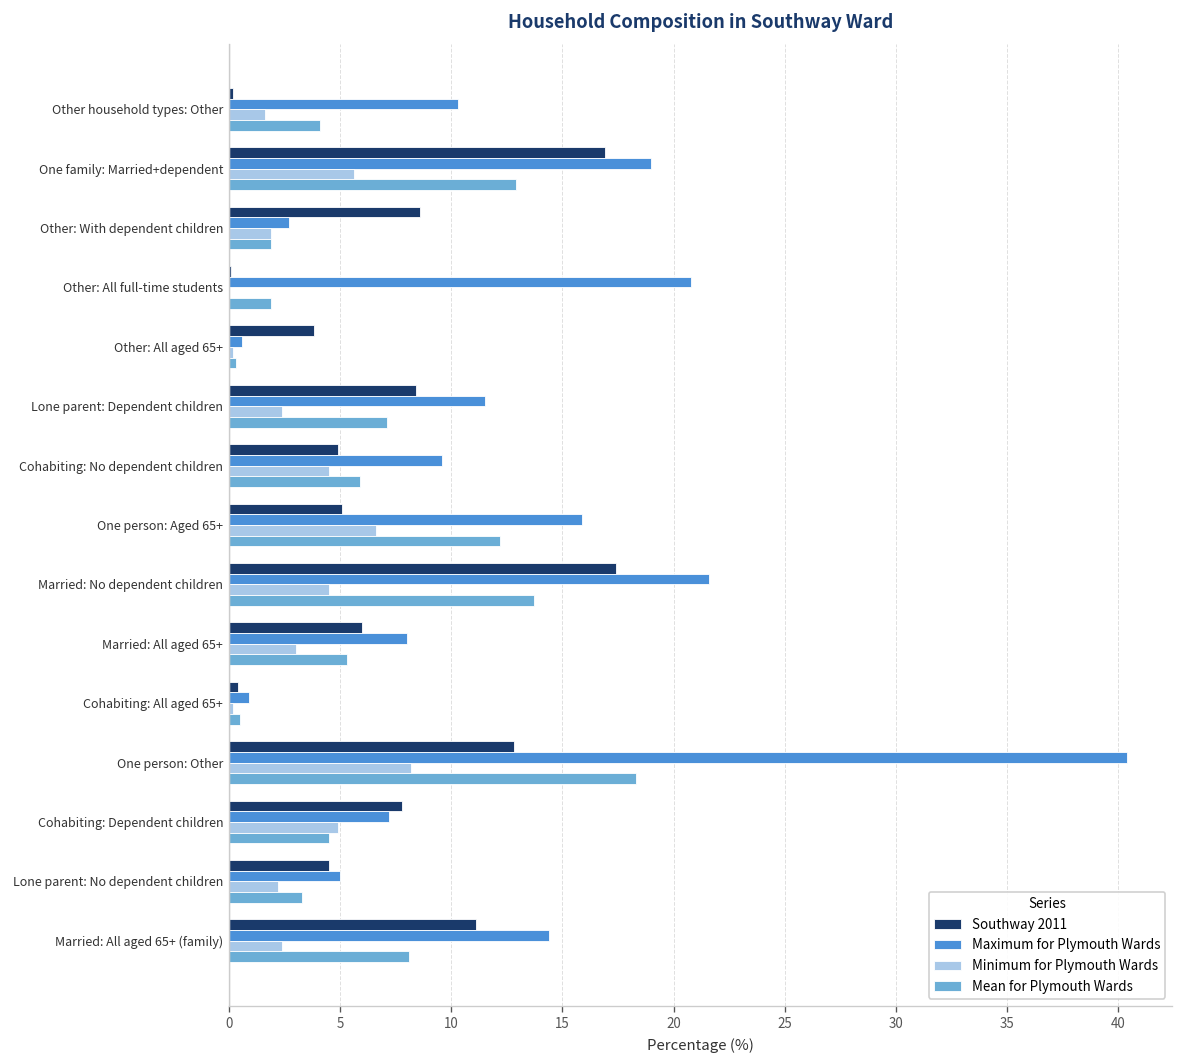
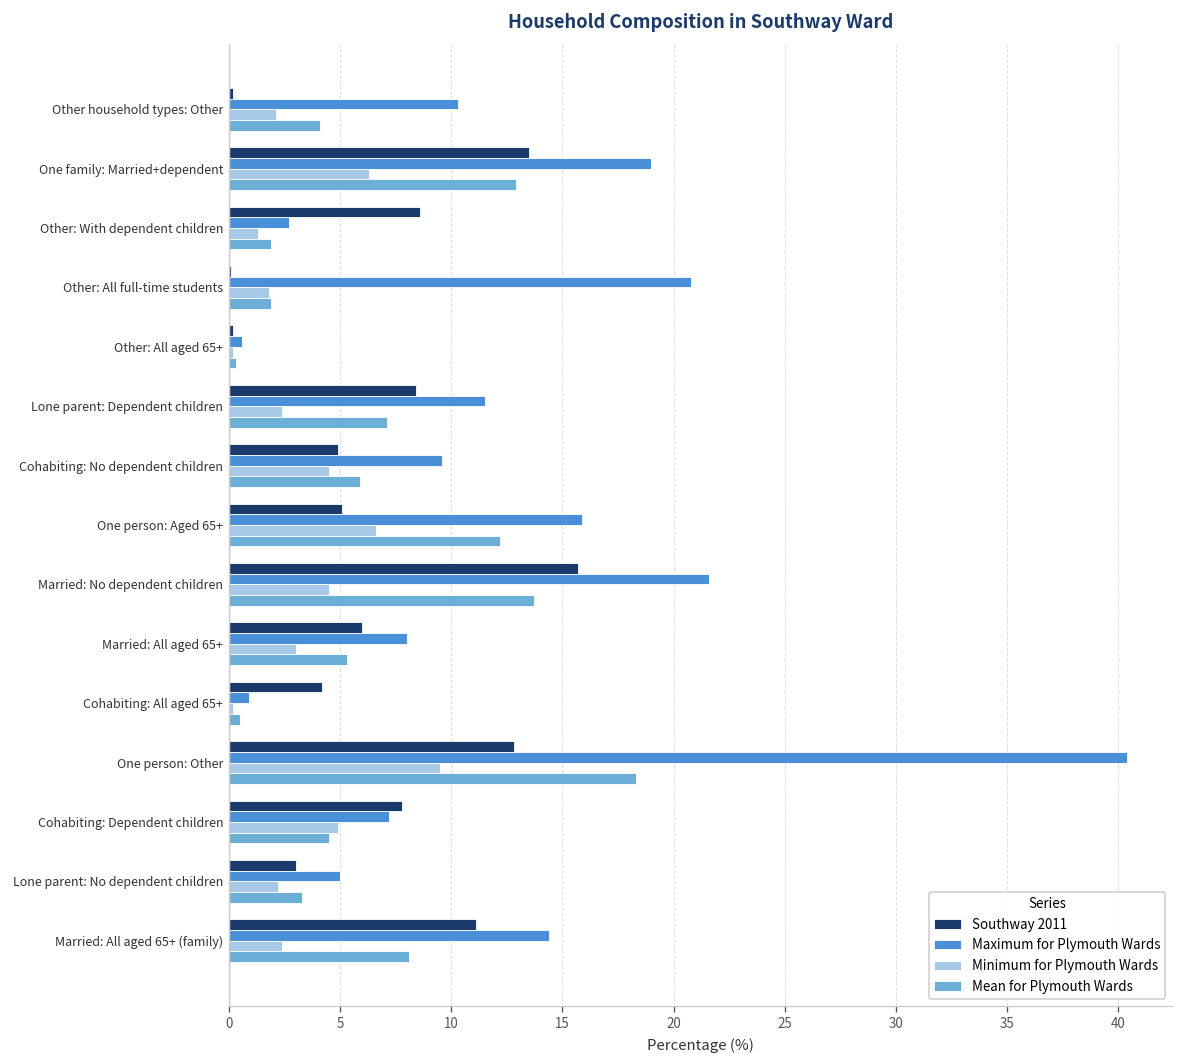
Minimum for Plymouth Wards, Other household types: Other: 1.6 -> 2.1
Southway 2011, One family: Married+dependent: 16.9 -> 13.5
Minimum for Plymouth Wards, One family: Married+dependent: 5.6 -> 6.3
Minimum for Plymouth Wards, Other: With dependent children: 1.9 -> 1.3
Minimum for Plymouth Wards, Other: All full-time students: 0.0 -> 1.8
Southway 2011, Other: All aged 65+: 3.8 -> 0.2
Southway 2011, Married: No dependent children: 17.4 -> 15.7
Southway 2011, Cohabiting: All aged 65+: 0.4 -> 4.2
Minimum for Plymouth Wards, One person: Other: 8.2 -> 9.5
Southway 2011, Lone parent: No dependent children: 4.5 -> 3.0
